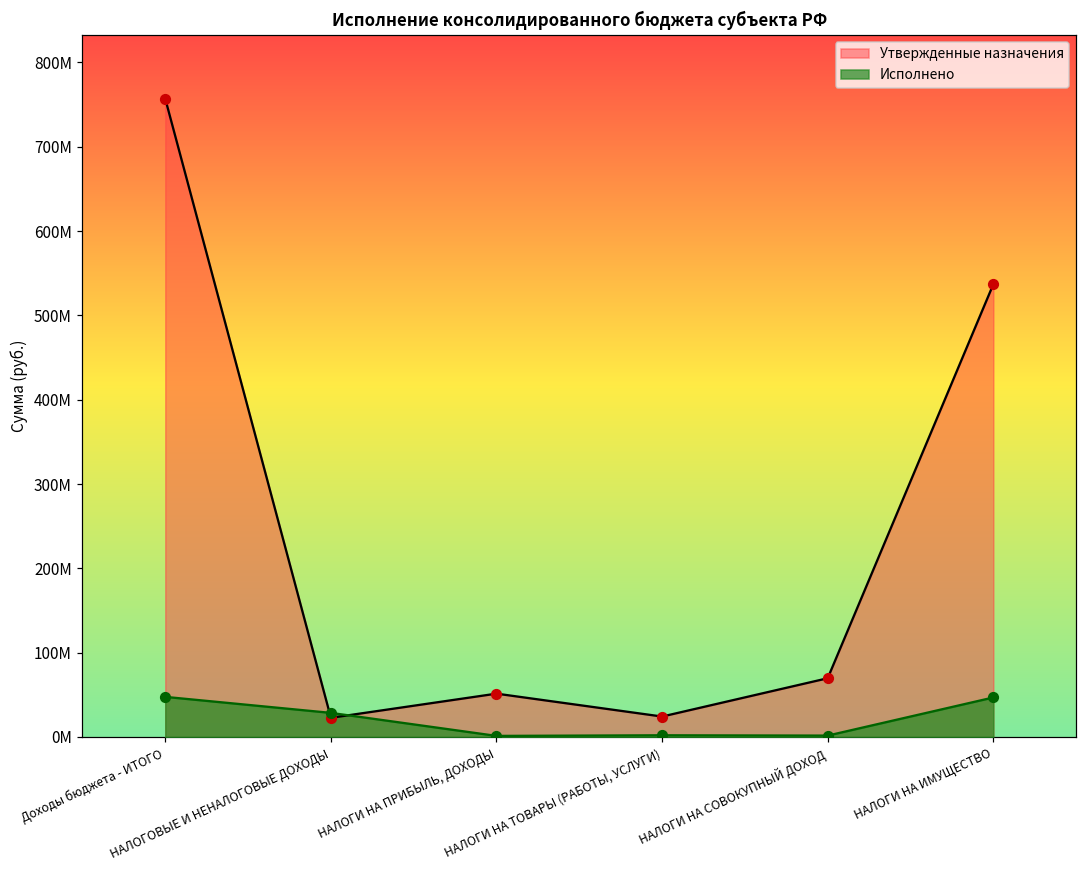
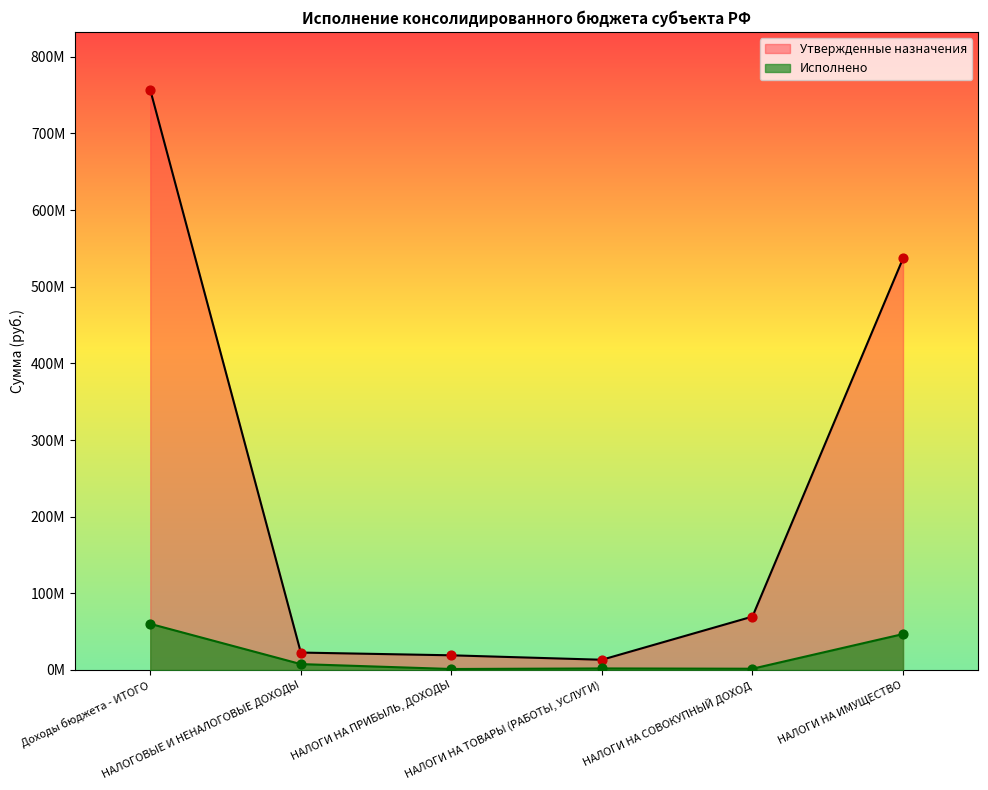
Исполнено, Доходы бюджета - ИТОГО: 50000000 -> 60000000
Исполнено, НАЛОГОВЫЕ И НЕНАЛОГОВЫЕ ДОХОДЫ: 30000000 -> 10000000
Утвержденные назначения, НАЛОГИ НА ПРИБЫЛЬ, ДОХОДЫ: 50000000 -> 20000000
Утвержденные назначения, НАЛОГИ НА ТОВАРЫ (РАБОТЫ, УСЛУГИ): 20000000 -> 10000000
